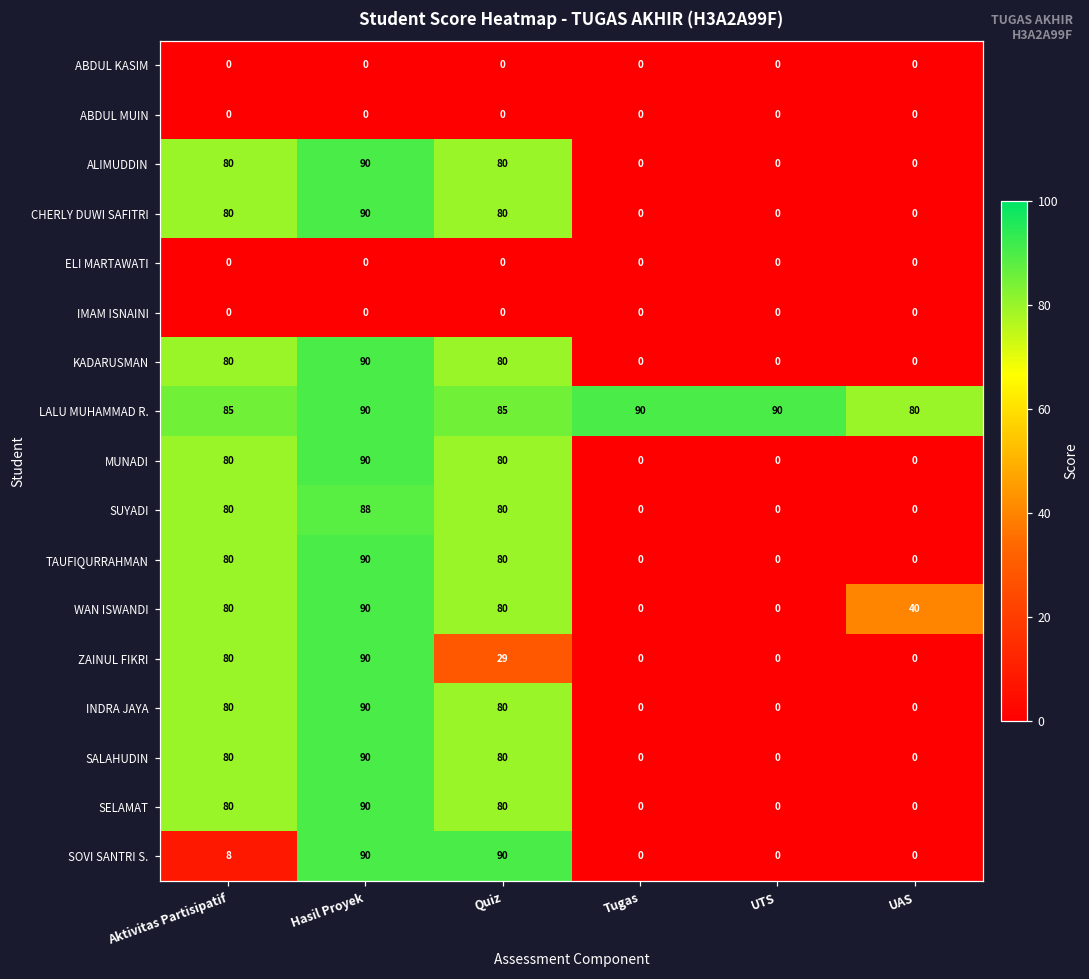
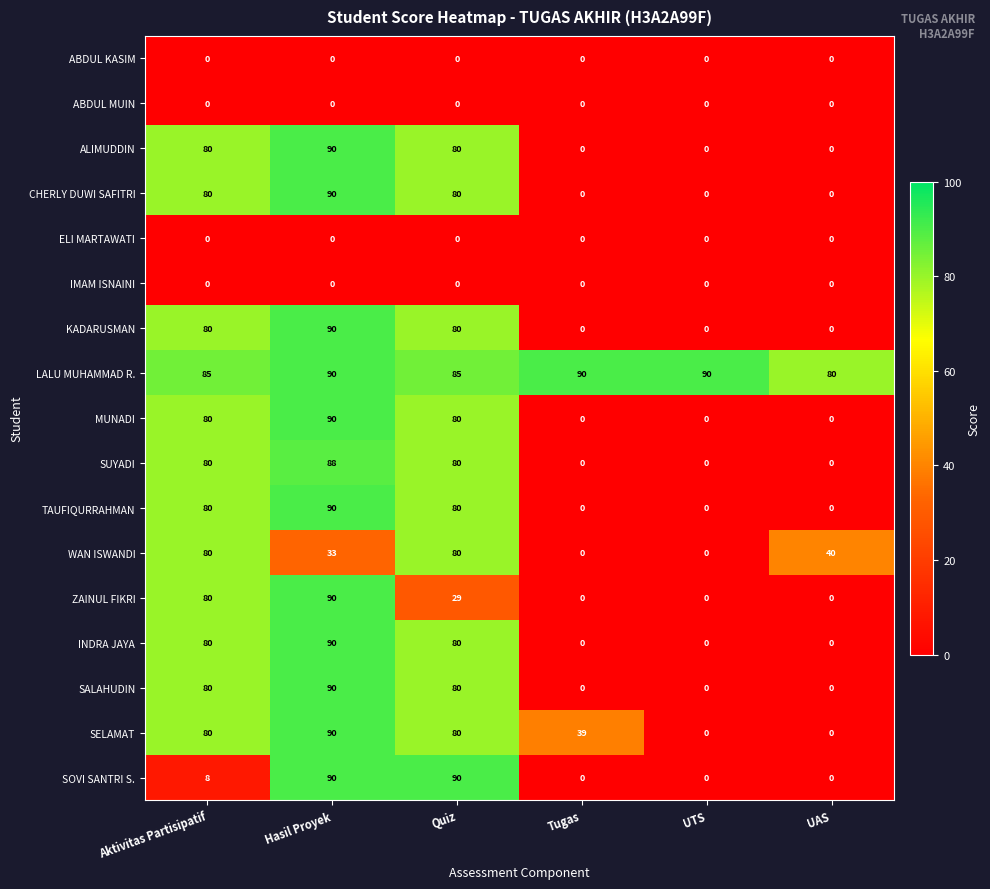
WAN ISWANDI, Hasil Proyek: 90 -> 33
SELAMAT, Tugas: 0 -> 39
